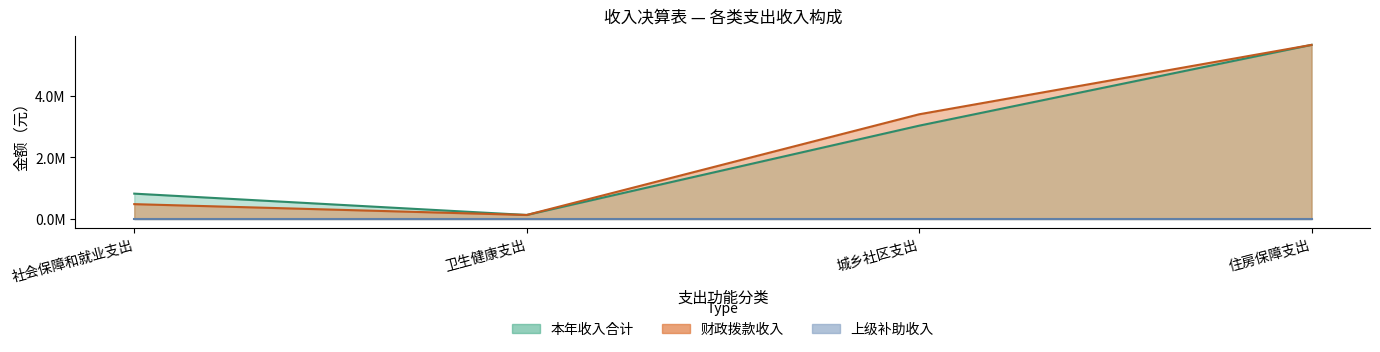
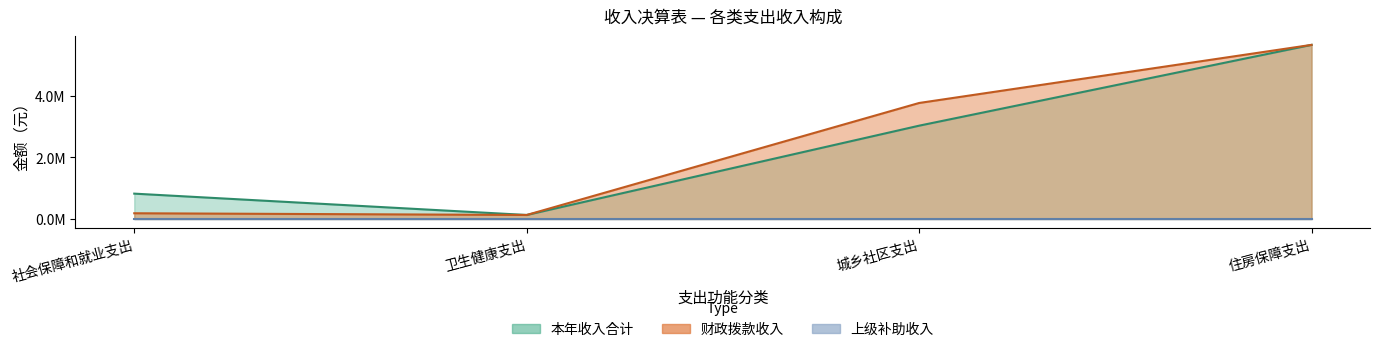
财政拨款收入, 社会保障和就业支出: 500000 -> 200000
财政拨款收入, 城乡社区支出: 3400000 -> 3800000
